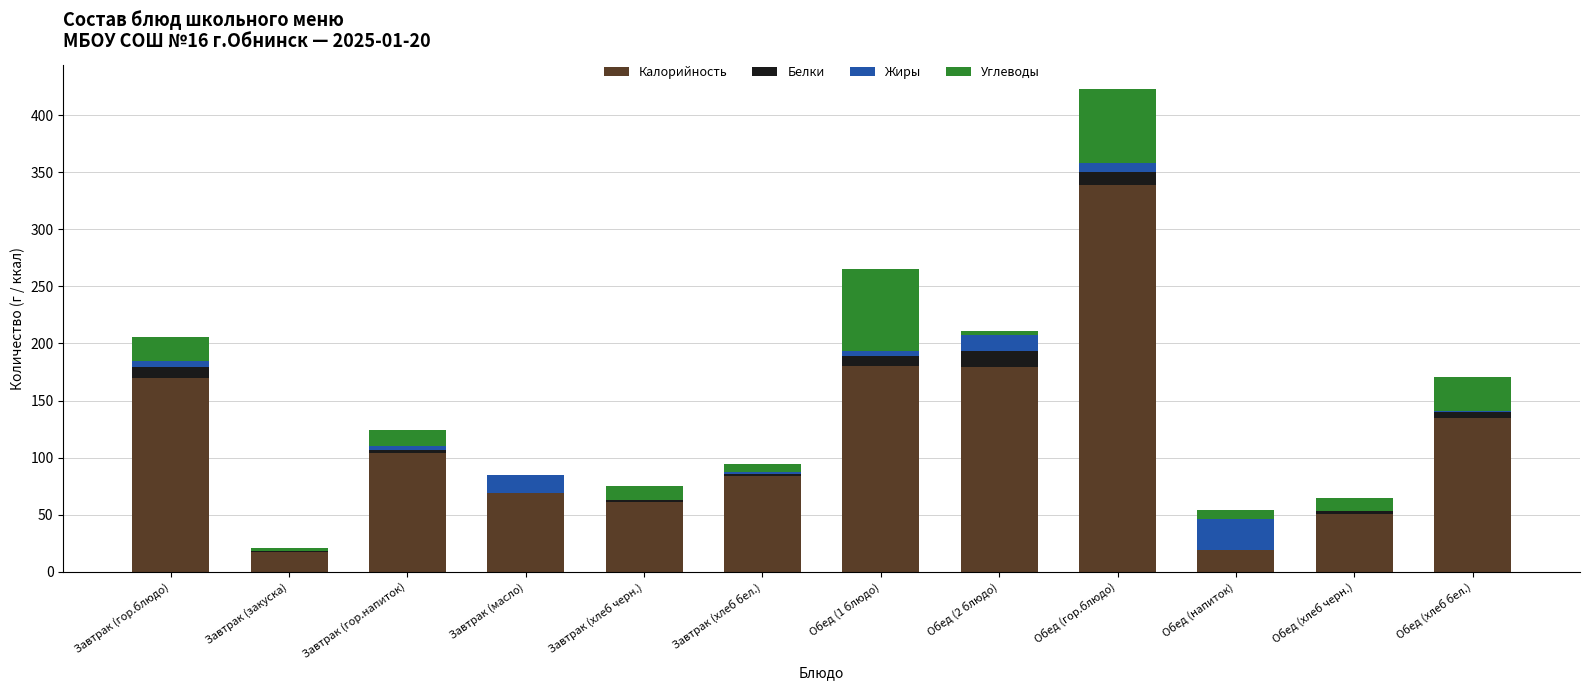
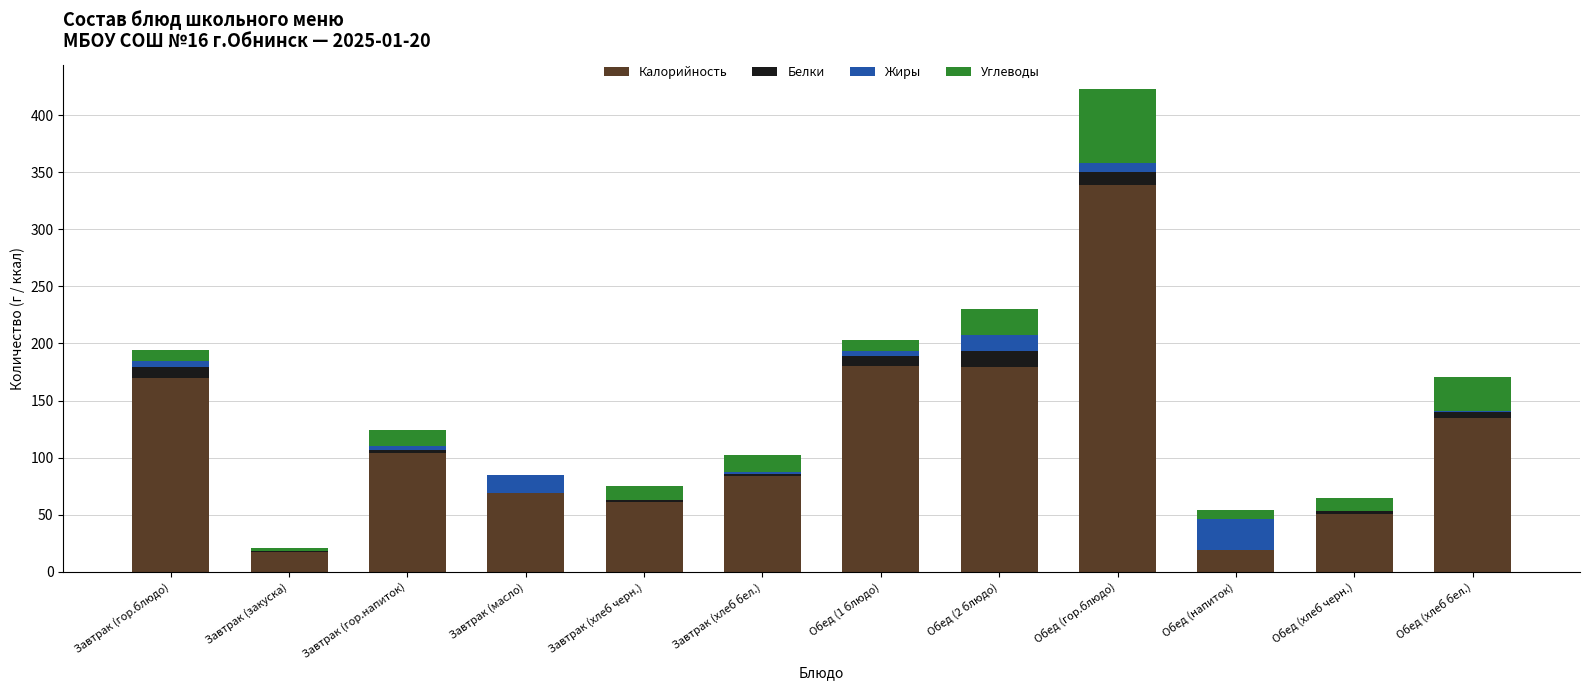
Углеводы, Завтрак (гор.блюдо): 21 -> 9
Углеводы, Завтрак (хлеб бел.): 7 -> 15
Углеводы, Обед (1 блюдо): 72 -> 10
Углеводы, Обед (2 блюдо): 4 -> 23
